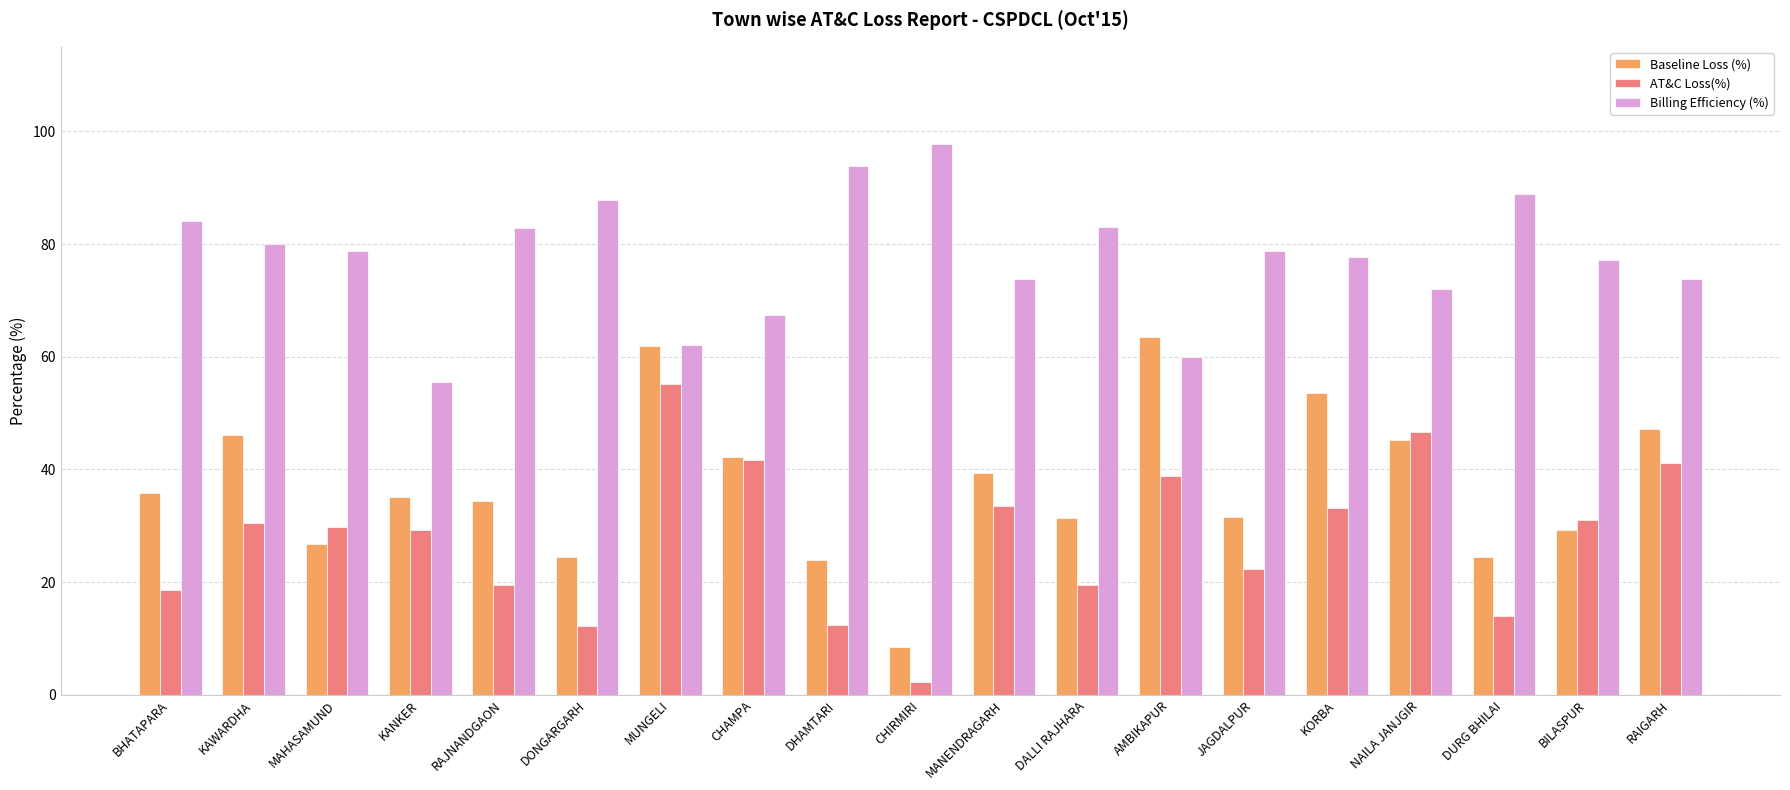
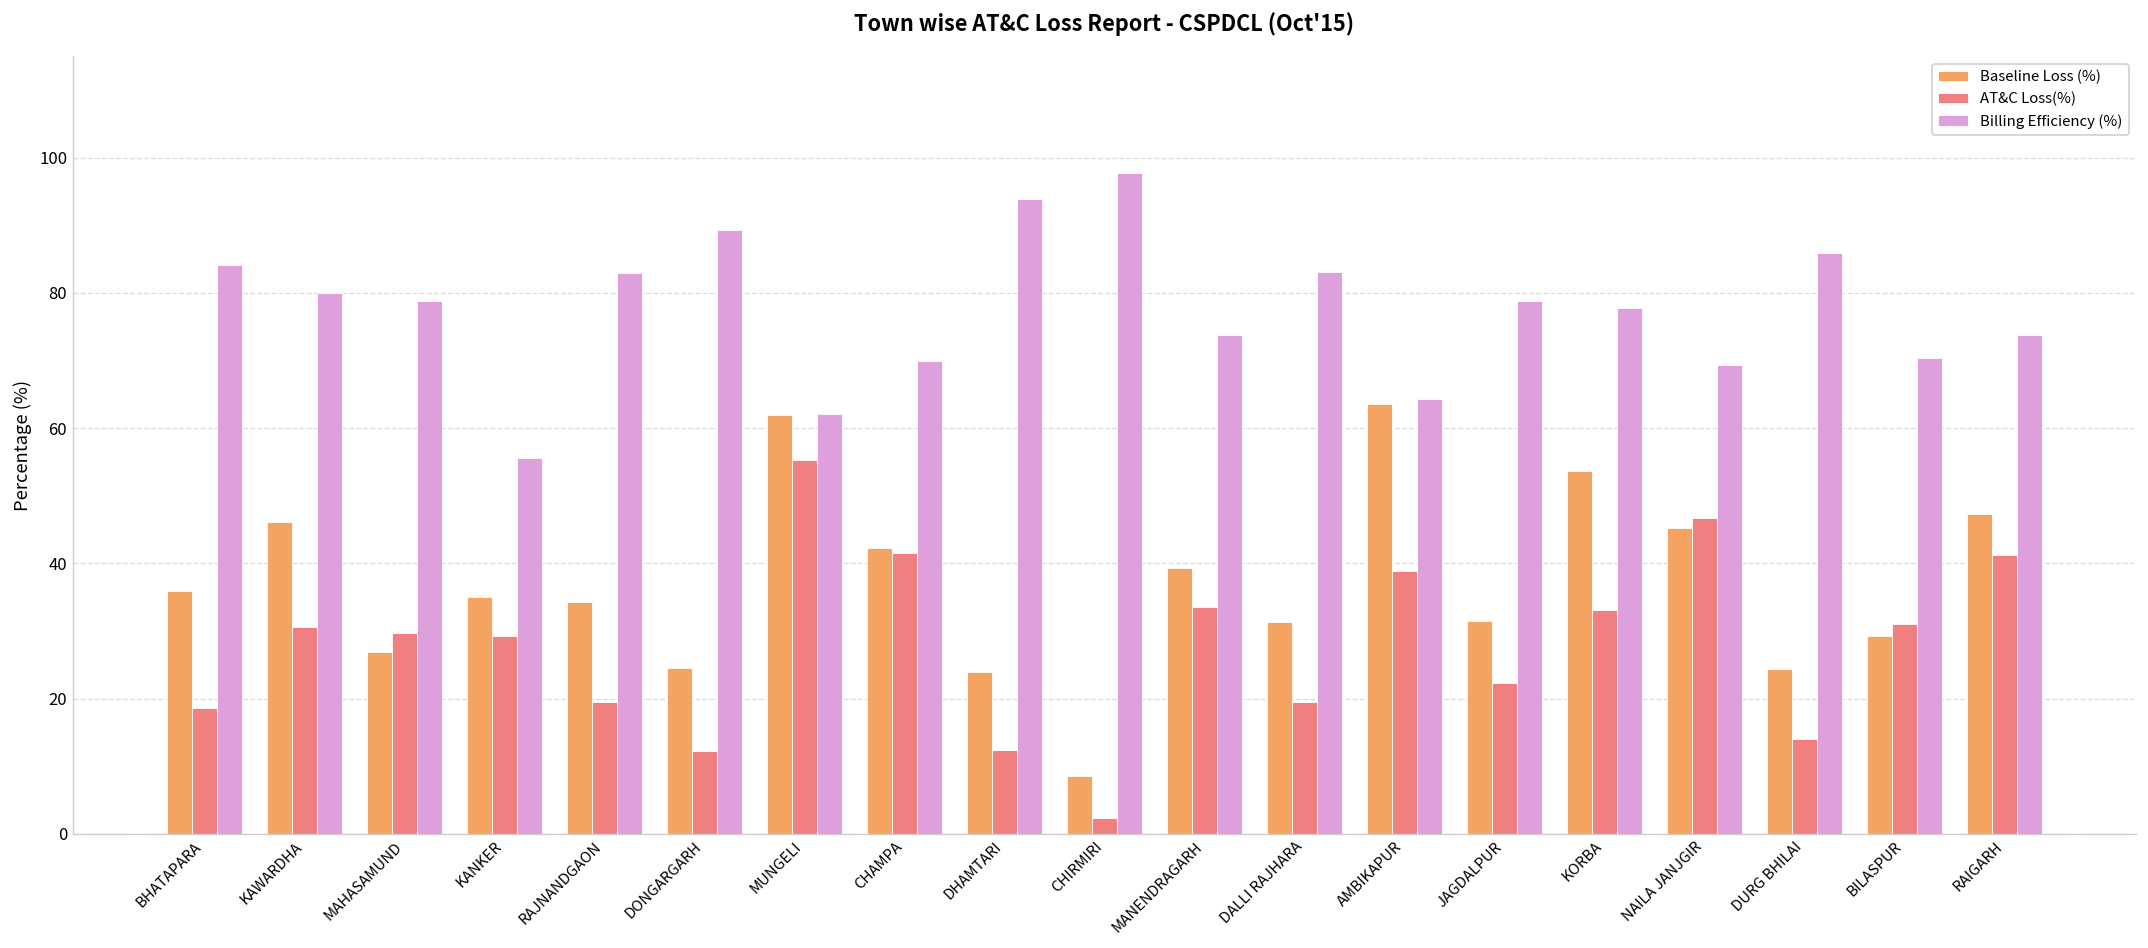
Billing Efficiency (%), DONGARGARH: 88 -> 89
Billing Efficiency (%), CHAMPA: 67 -> 70
Billing Efficiency (%), AMBIKAPUR: 60 -> 64
Billing Efficiency (%), NAILA JANJGIR: 72 -> 69
Billing Efficiency (%), DURG BHILAI: 89 -> 86
Billing Efficiency (%), BILASPUR: 77 -> 70
